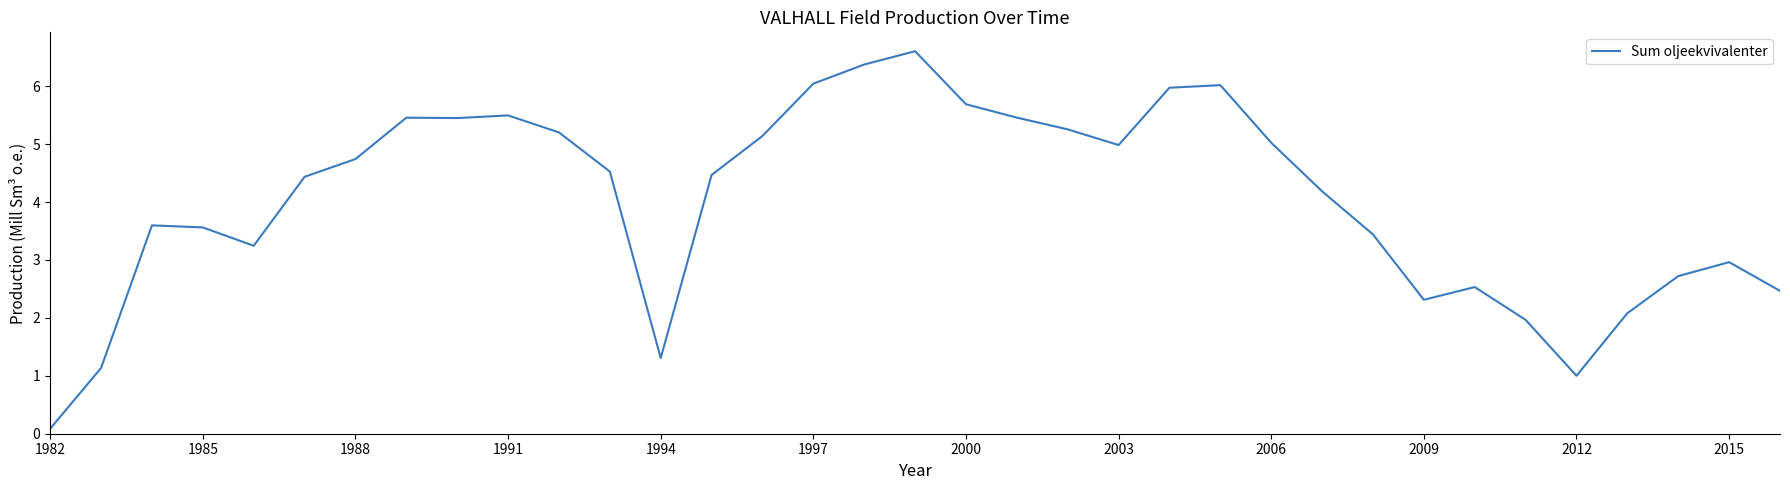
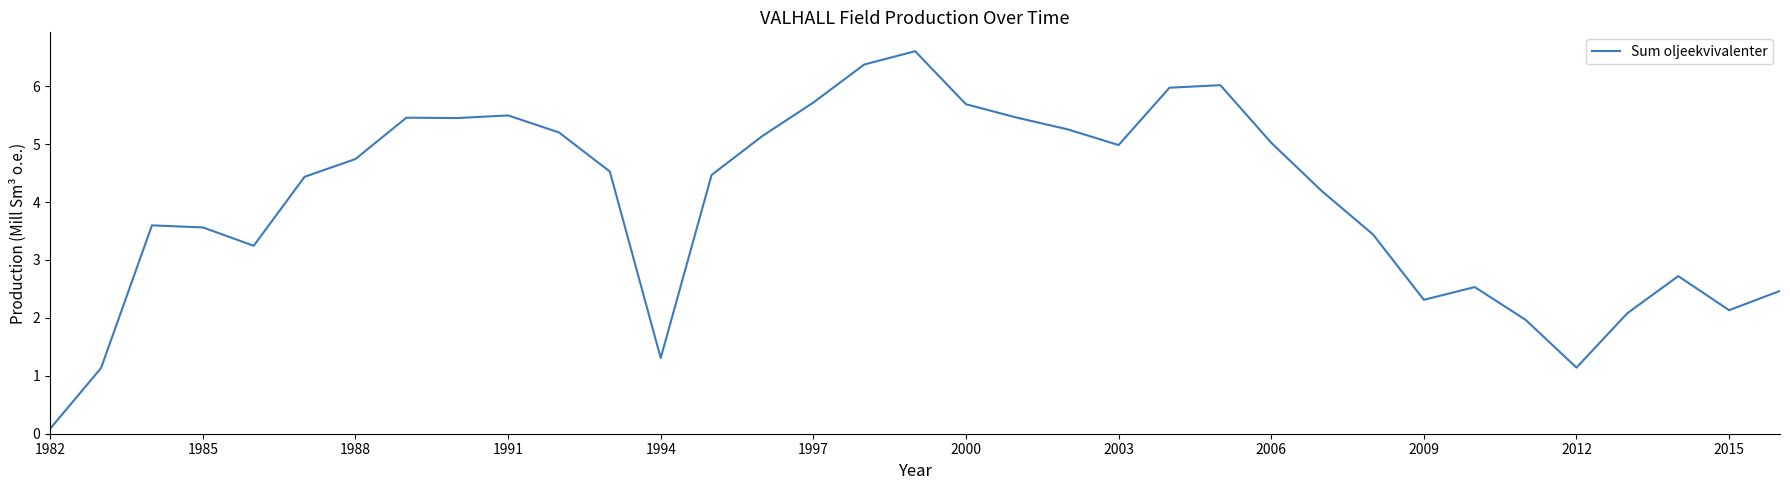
1997: 6.0 -> 5.7
2012: 1.0 -> 1.1
2015: 3.0 -> 2.1
